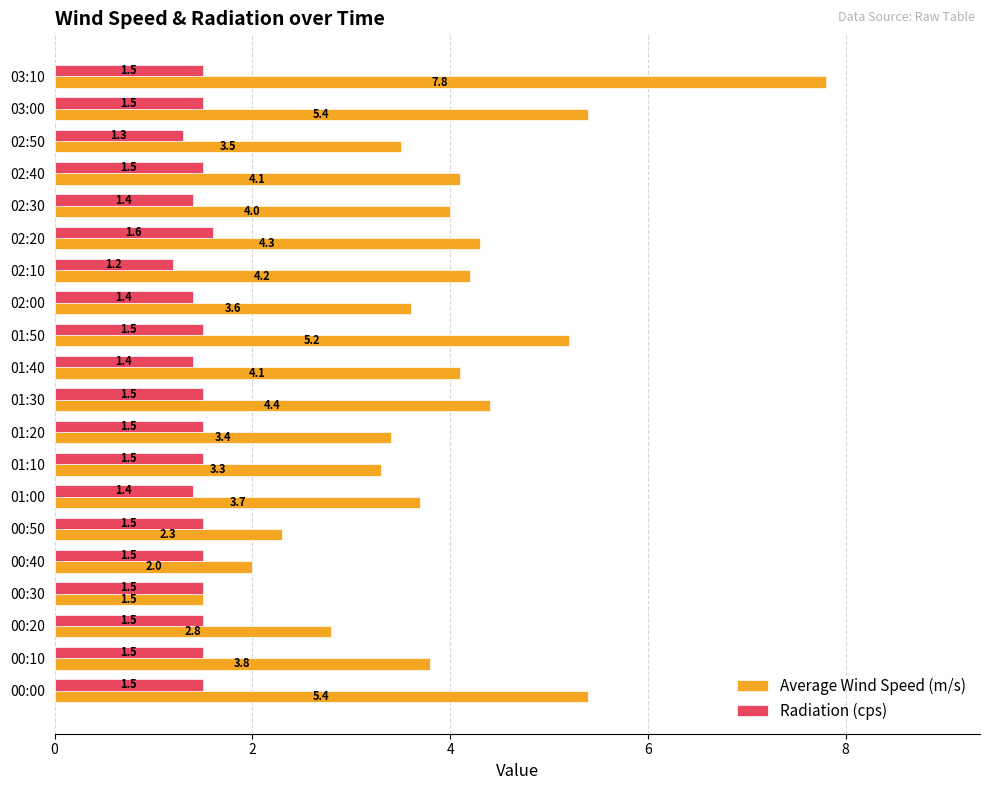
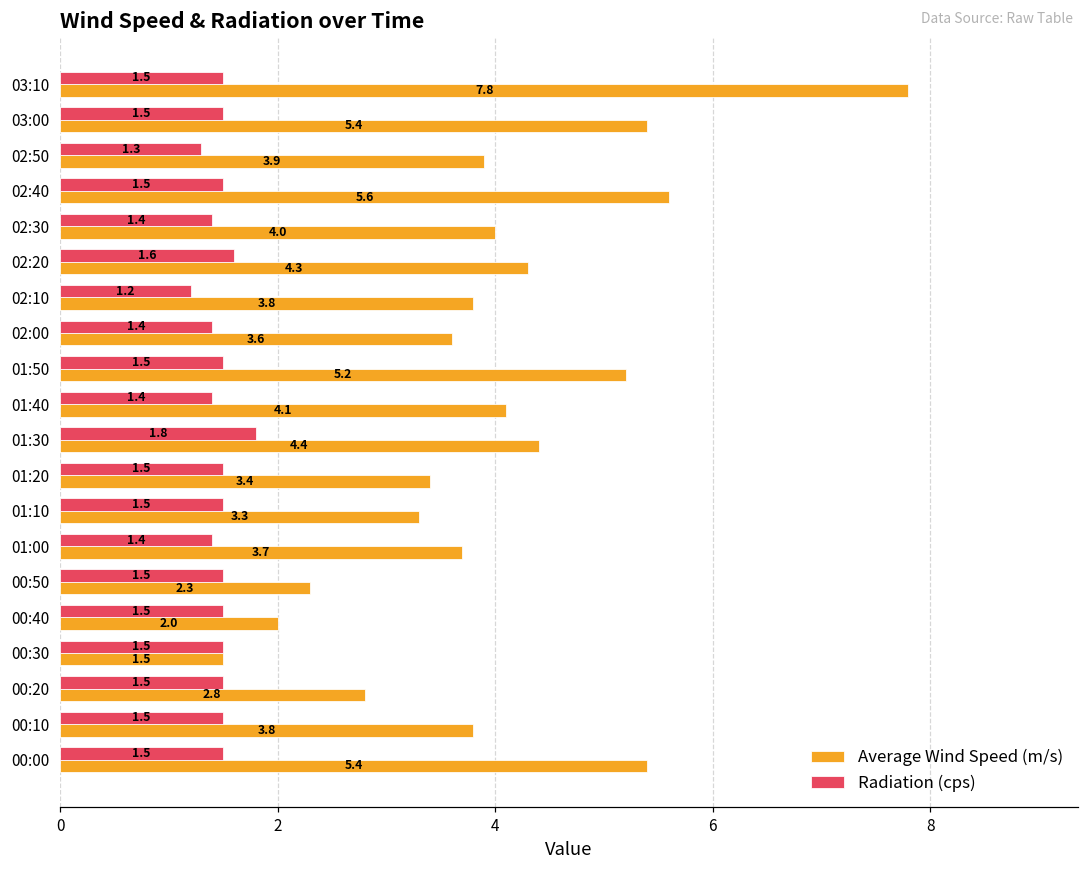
Average Wind Speed (m/s), 02:50: 3.5 -> 3.9
Average Wind Speed (m/s), 02:40: 4.1 -> 5.6
Average Wind Speed (m/s), 02:10: 4.2 -> 3.8
Radiation (cps), 01:30: 1.5 -> 1.8
